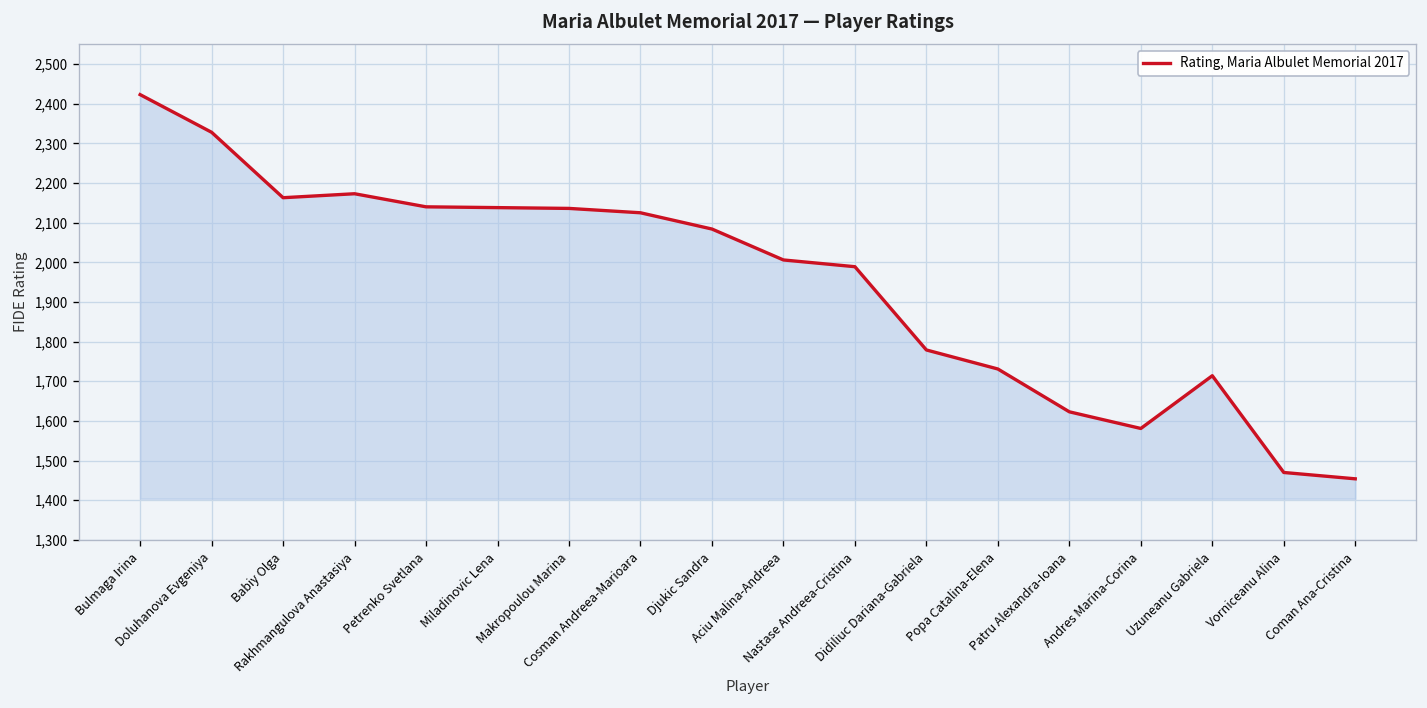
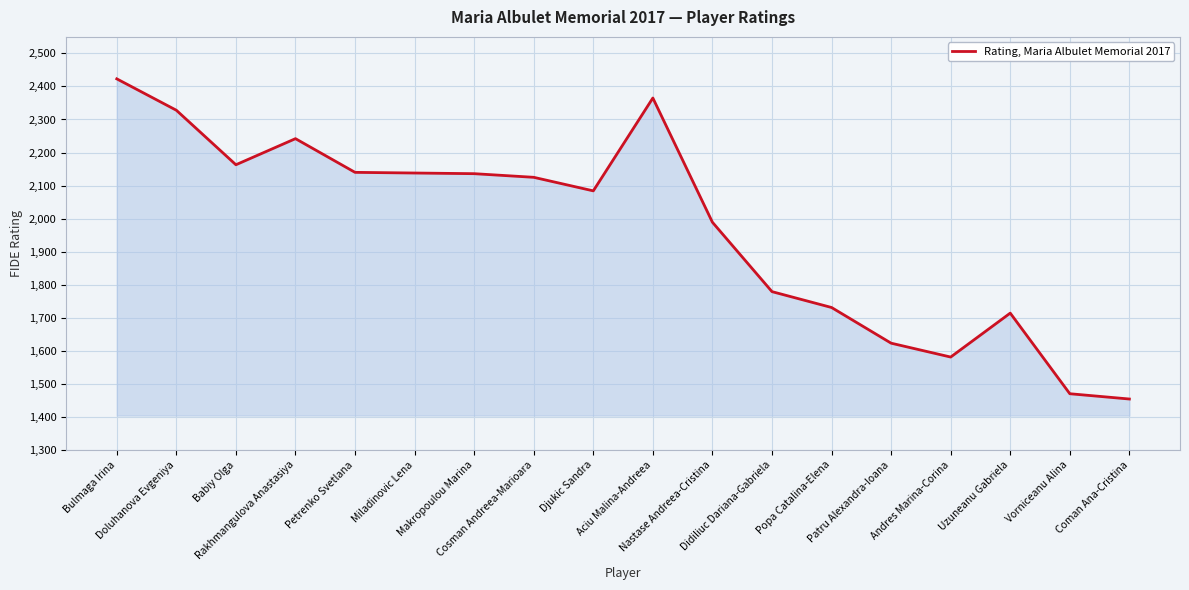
Rakhmangulova Anastasiya: 2,170 -> 2,240
Aciu Malina-Andreea: 2,010 -> 2,370
